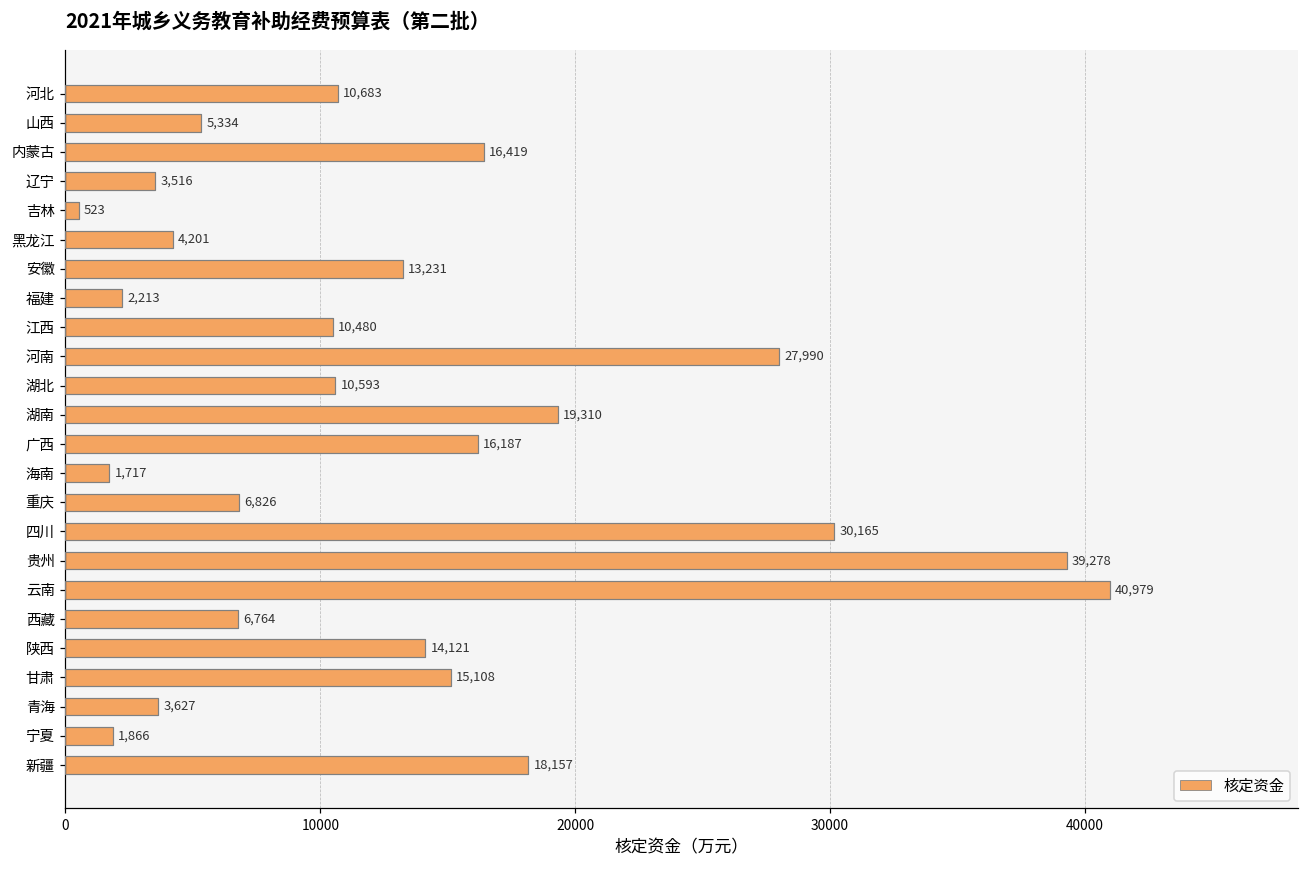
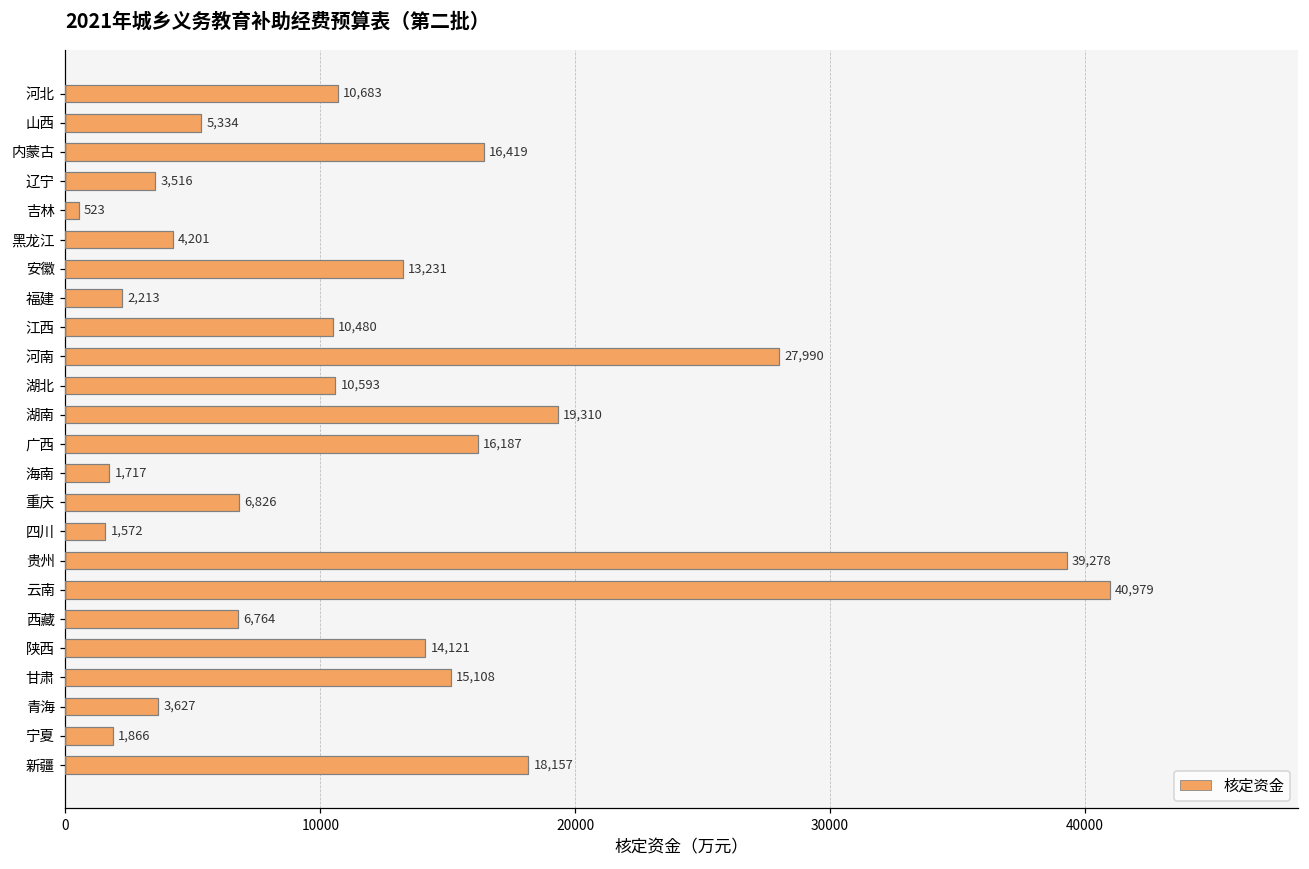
四川: 30,165 -> 1,572
